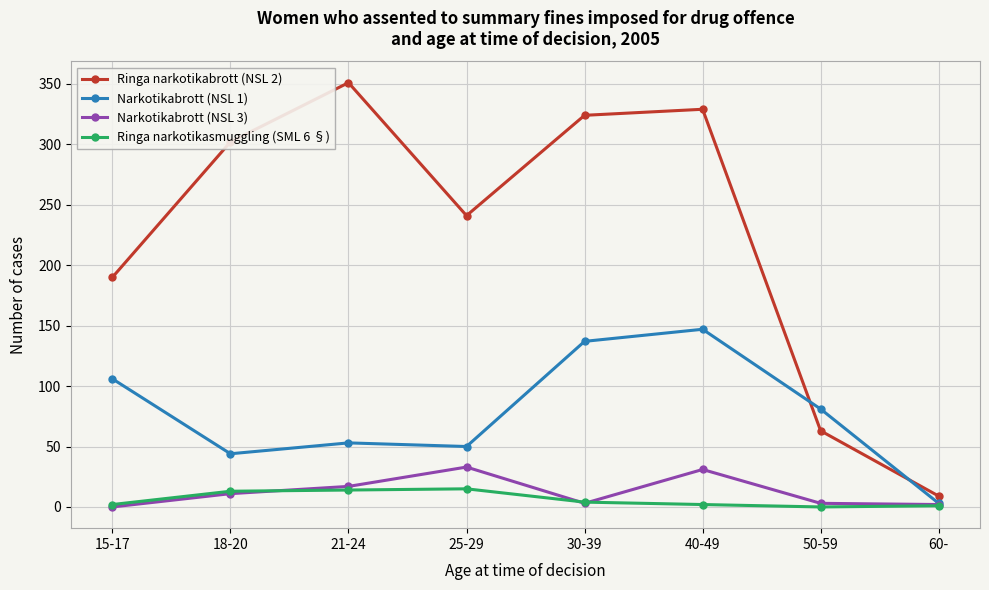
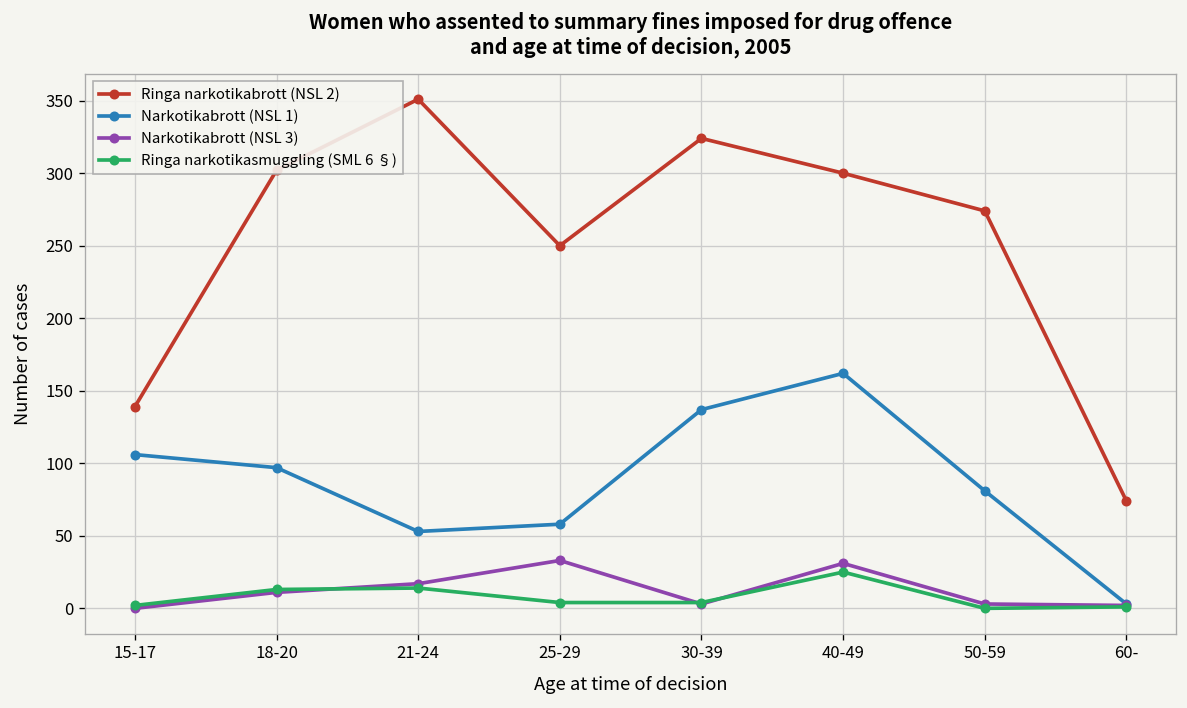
Ringa narkotikabrott (NSL 2), 15-17: 190 -> 139
Narkotikabrott (NSL 1), 18-20: 44 -> 97
Ringa narkotikabrott (NSL 2), 25-29: 241 -> 250
Narkotikabrott (NSL 1), 25-29: 50 -> 58
Ringa narkotikasmuggling (SML 6 §), 25-29: 15 -> 4
Ringa narkotikabrott (NSL 2), 40-49: 329 -> 300
Narkotikabrott (NSL 1), 40-49: 147 -> 162
Ringa narkotikasmuggling (SML 6 §), 40-49: 2 -> 25
Ringa narkotikabrott (NSL 2), 50-59: 63 -> 274
Ringa narkotikabrott (NSL 2), 60-: 9 -> 74
